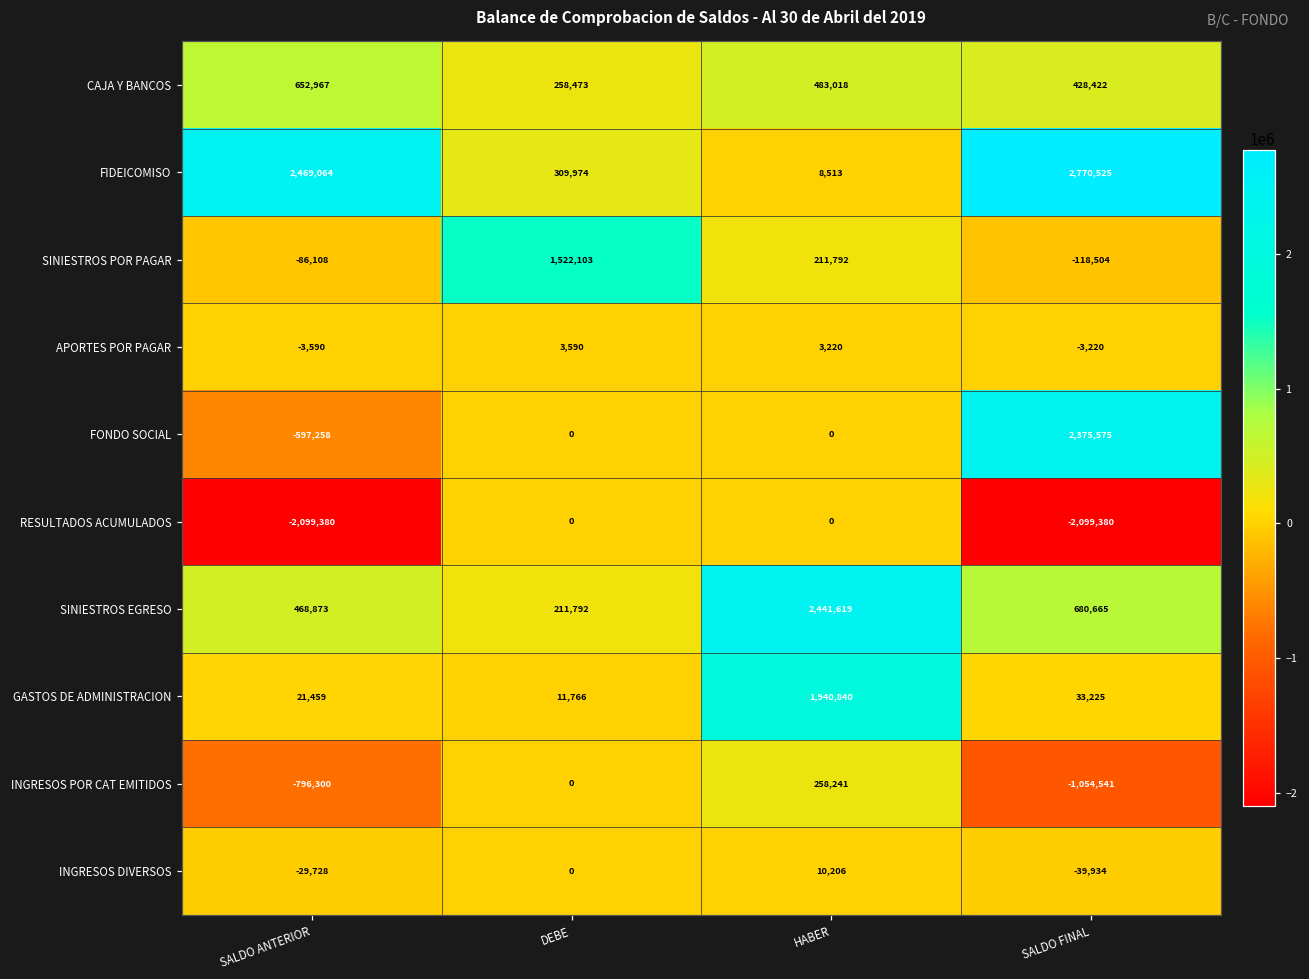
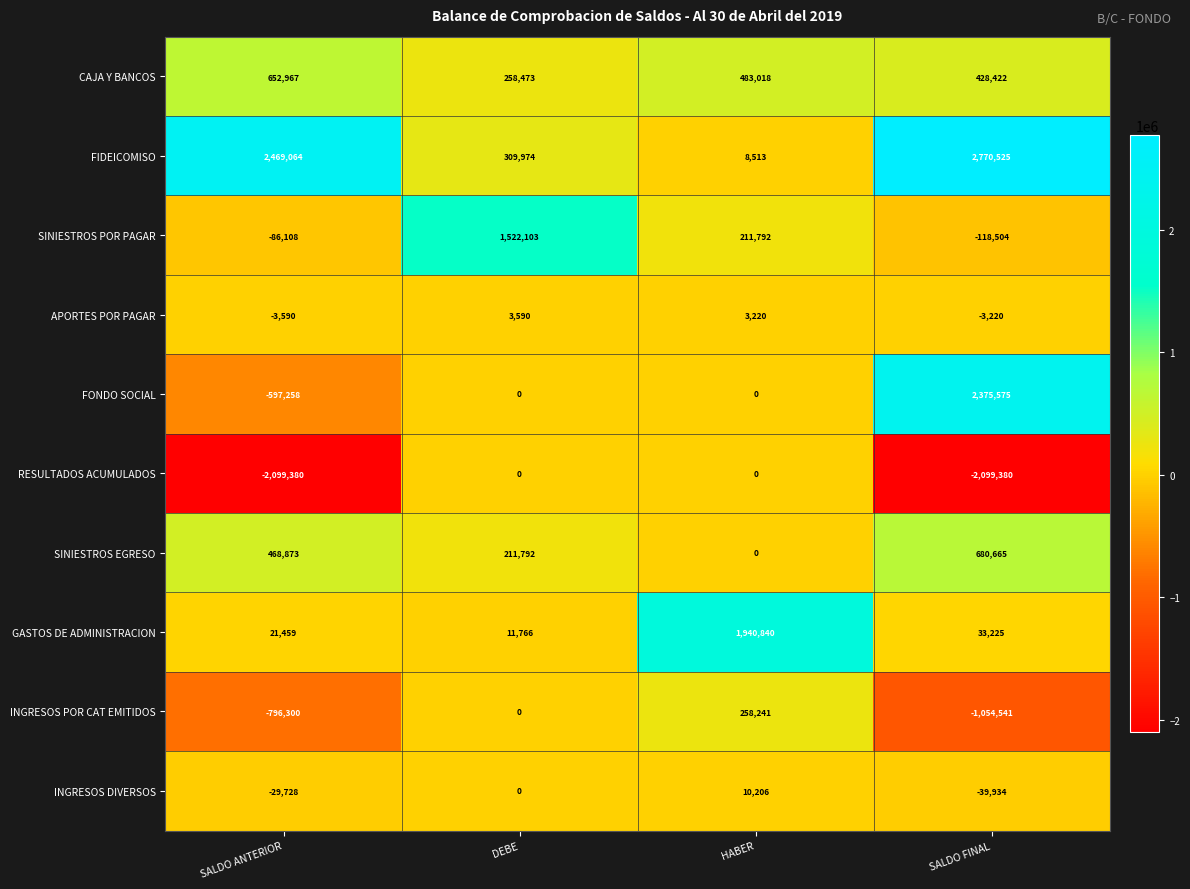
SINIESTROS EGRESO, HABER: 2,441,619 -> 0
